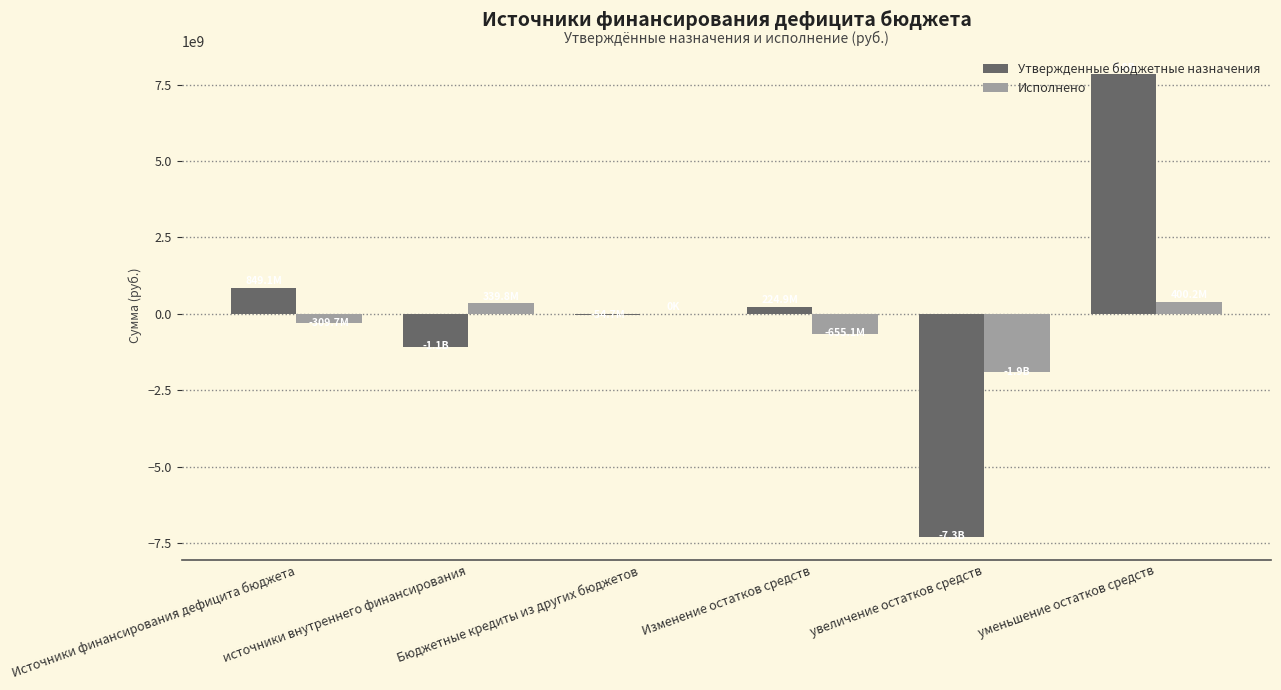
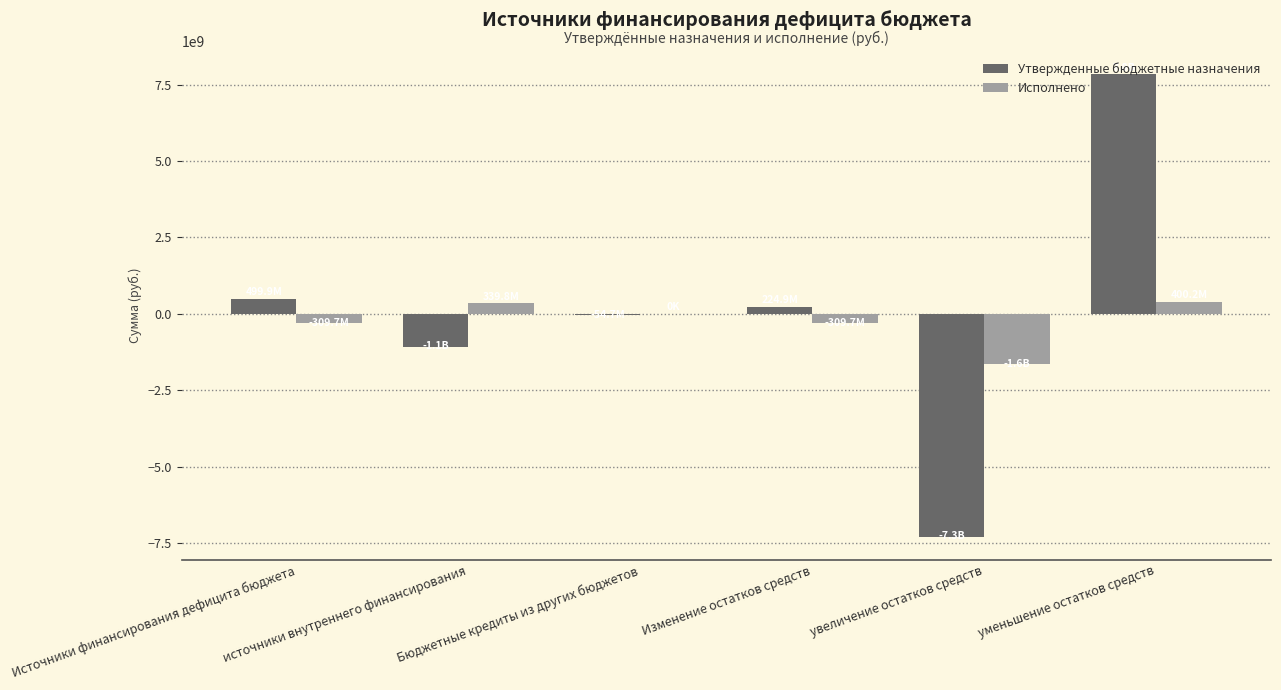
Утвержденные бюджетные назначения, Источники финансирования дефицита бюджета: 800000000 -> 500000000
Исполнено, Изменение остатков средств: -700000000 -> -300000000
Исполнено, увеличение остатков средств: -1900000000 -> -1600000000
